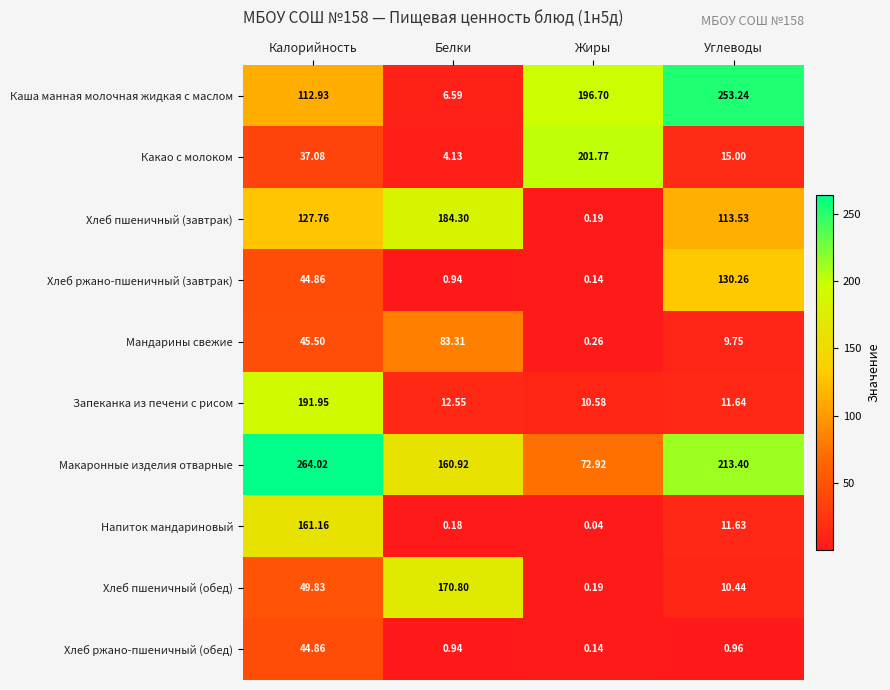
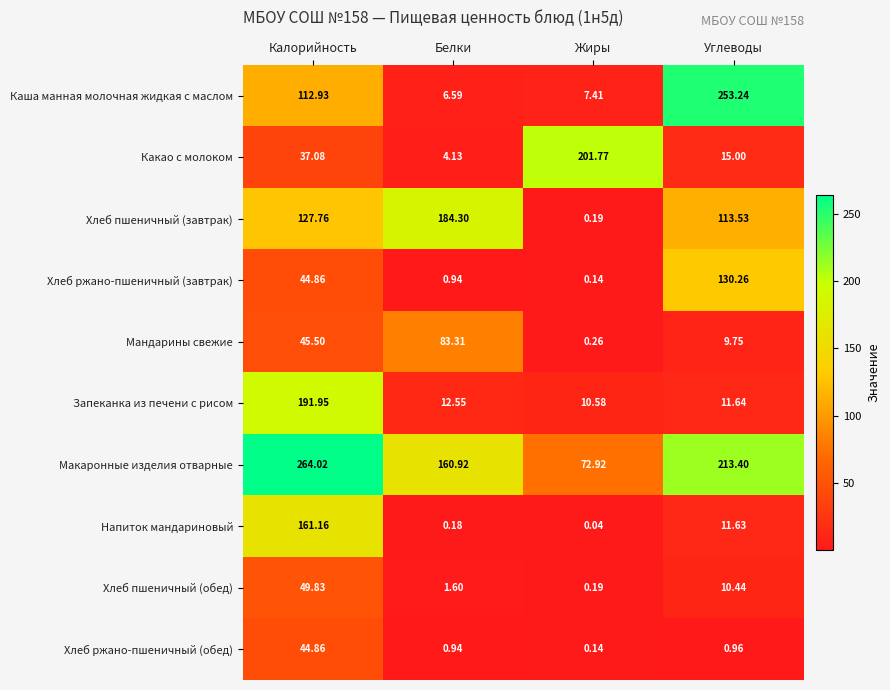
Каша манная молочная жидкая с маслом, Жиры: 196.70 -> 7.41
Хлеб пшеничный (обед), Белки: 170.80 -> 1.60
